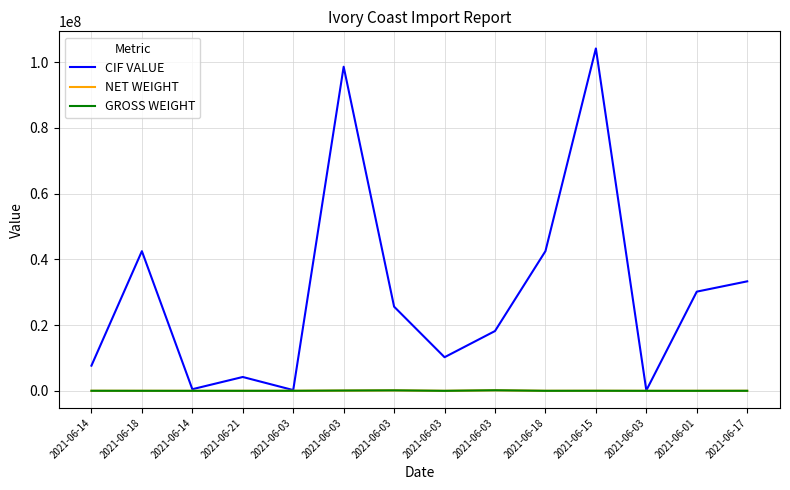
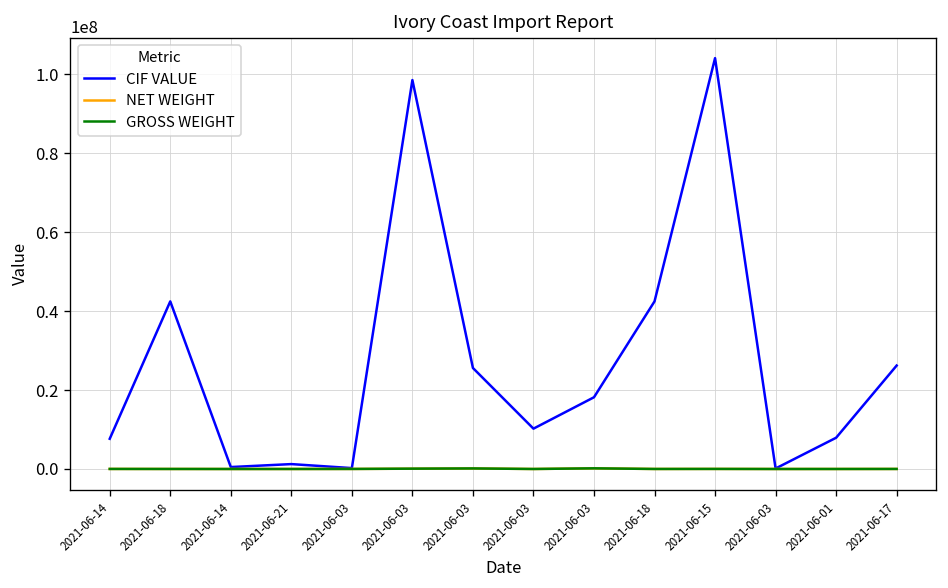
CIF VALUE, 2021-06-21: 4000000 -> 1000000
CIF VALUE, 2021-06-01: 30000000 -> 8000000
CIF VALUE, 2021-06-17: 33000000 -> 26000000
